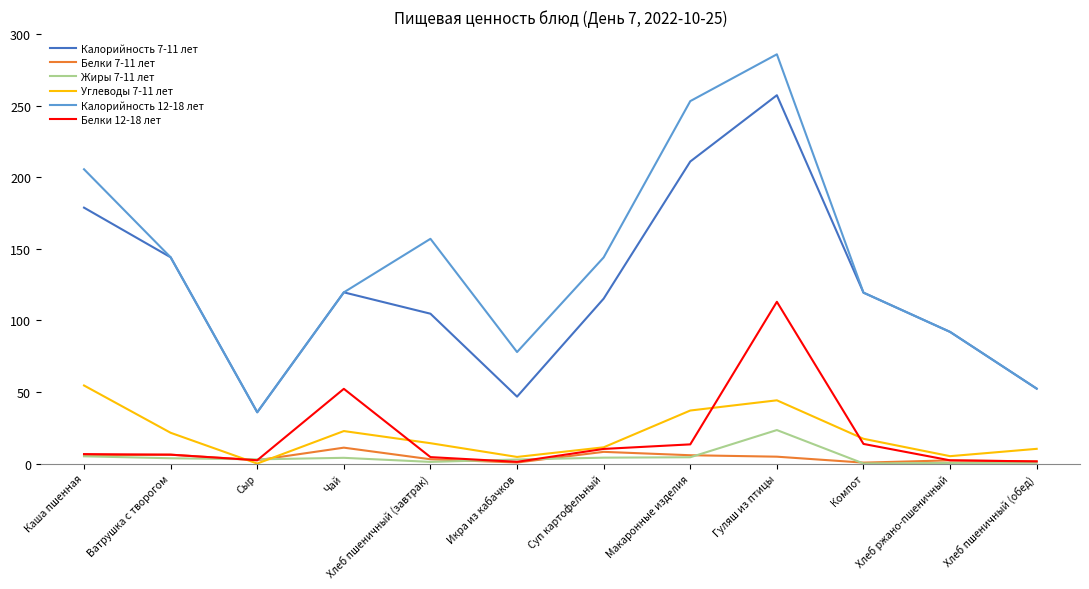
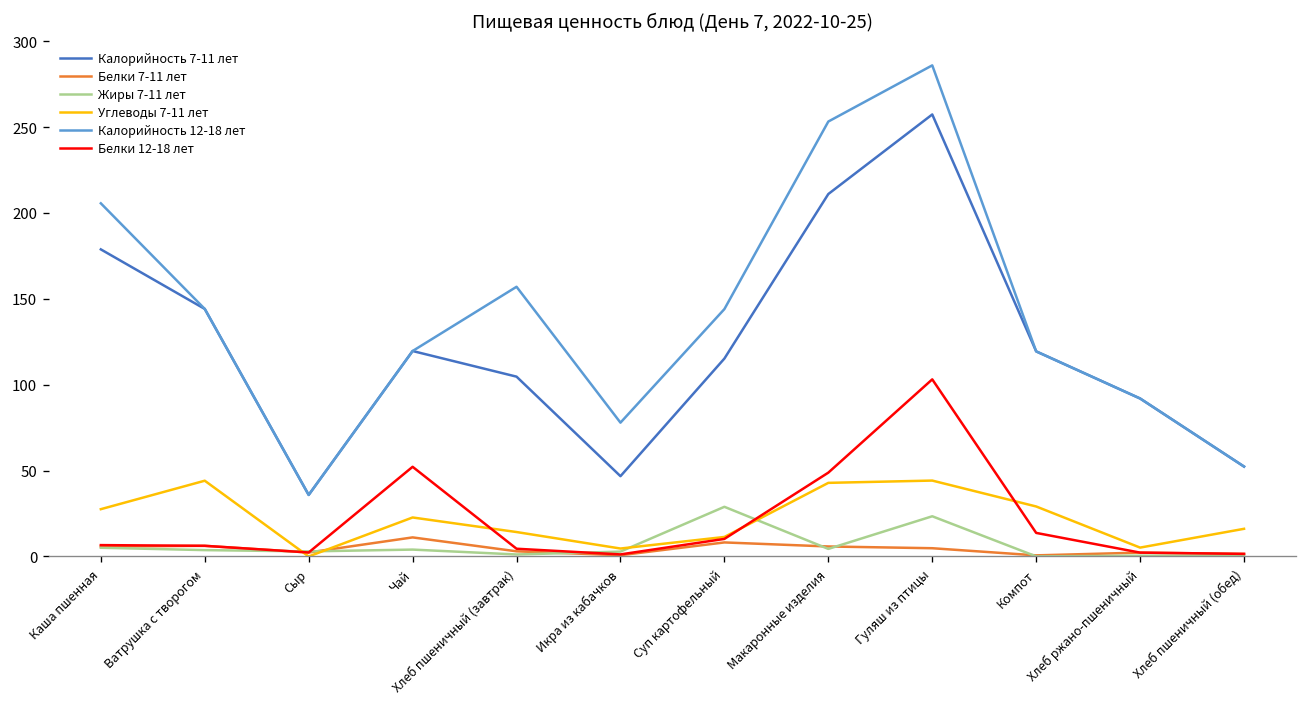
Углеводы 7-11 лет, Каша пшенная: 55 -> 28
Углеводы 7-11 лет, Ватрушка с творогом: 22 -> 44
Жиры 7-11 лет, Суп картофельный: 4 -> 29
Углеводы 7-11 лет, Макаронные изделия: 37 -> 43
Белки 12-18 лет, Макаронные изделия: 13 -> 49
Белки 12-18 лет, Гуляш из птицы: 113 -> 103
Углеводы 7-11 лет, Компот: 17 -> 29
Углеводы 7-11 лет, Хлеб пшеничный (обед): 10 -> 16
